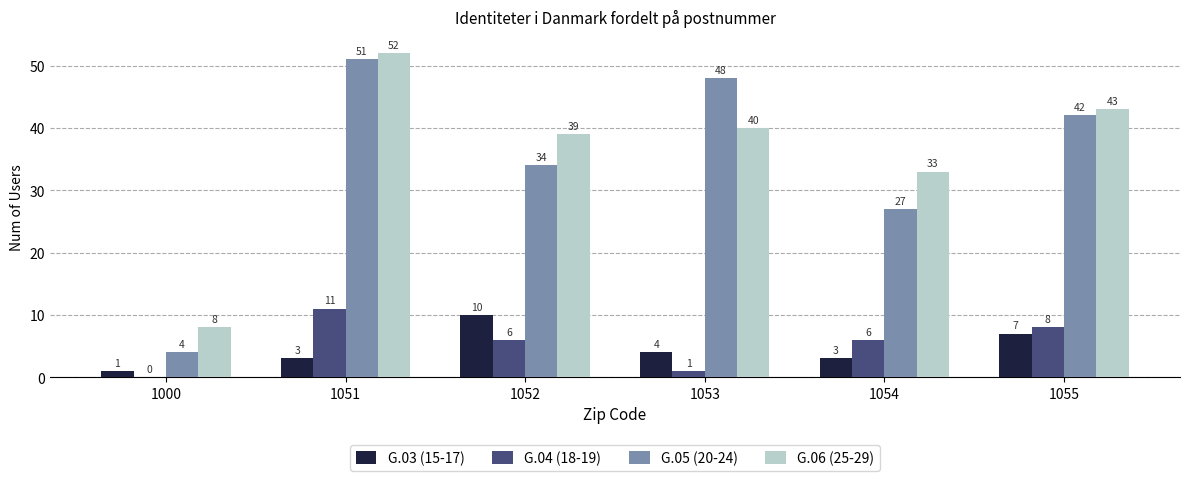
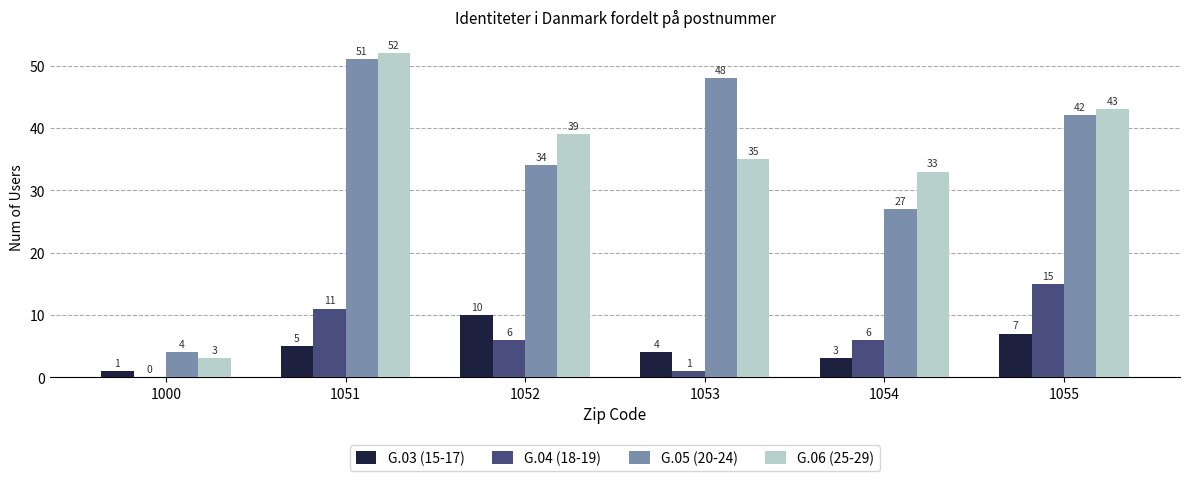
G.06 (25-29), 1000: 8 -> 3
G.03 (15-17), 1051: 3 -> 5
G.06 (25-29), 1053: 40 -> 35
G.04 (18-19), 1055: 8 -> 15
